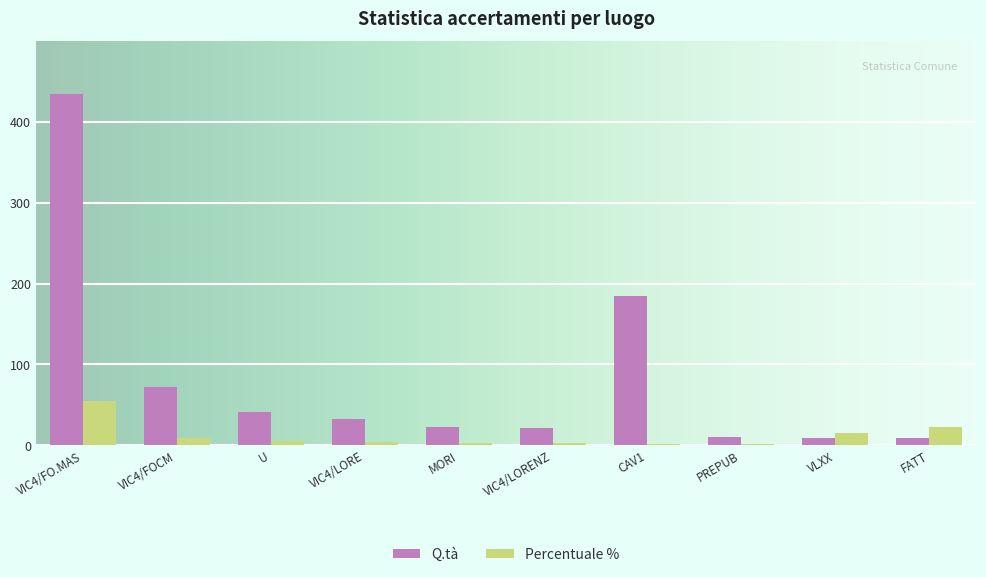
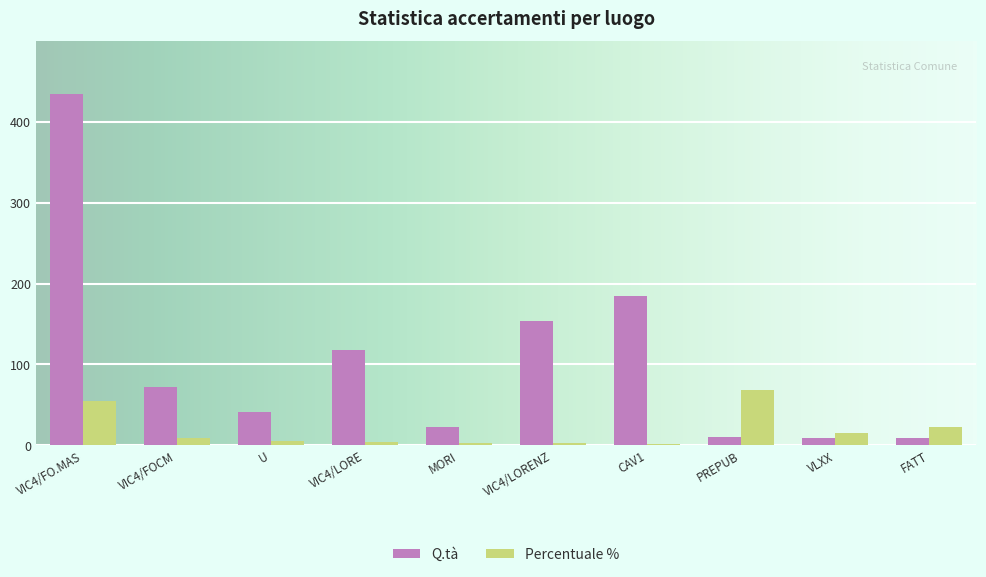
Q.tà, VIC4/LORE: 30 -> 120
Q.tà, VIC4/LORENZ: 20 -> 150
Percentuale %, PREPUB: 0 -> 70
